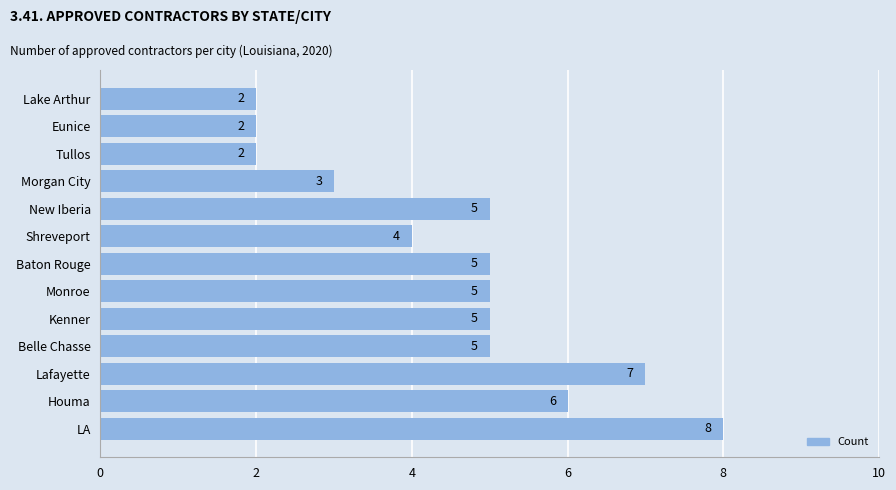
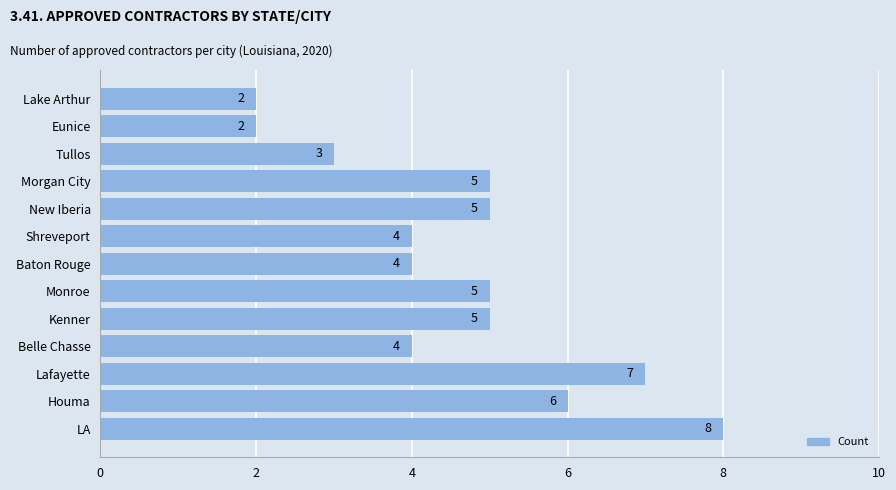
Tullos: 2 -> 3
Morgan City: 3 -> 5
Baton Rouge: 5 -> 4
Belle Chasse: 5 -> 4
